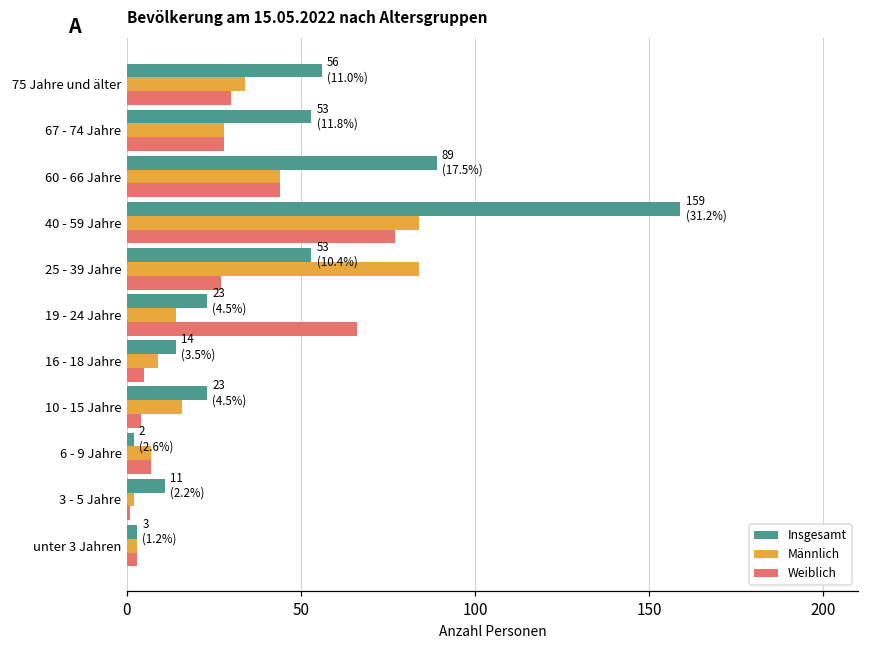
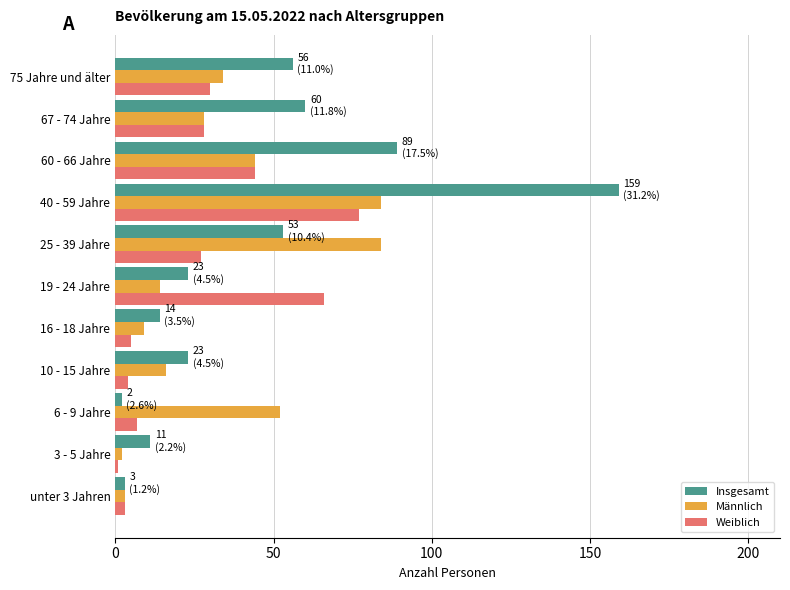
Insgesamt, 67 - 74 Jahre: 53 -> 60
Männlich, 6 - 9 Jahre: 7 -> 52
